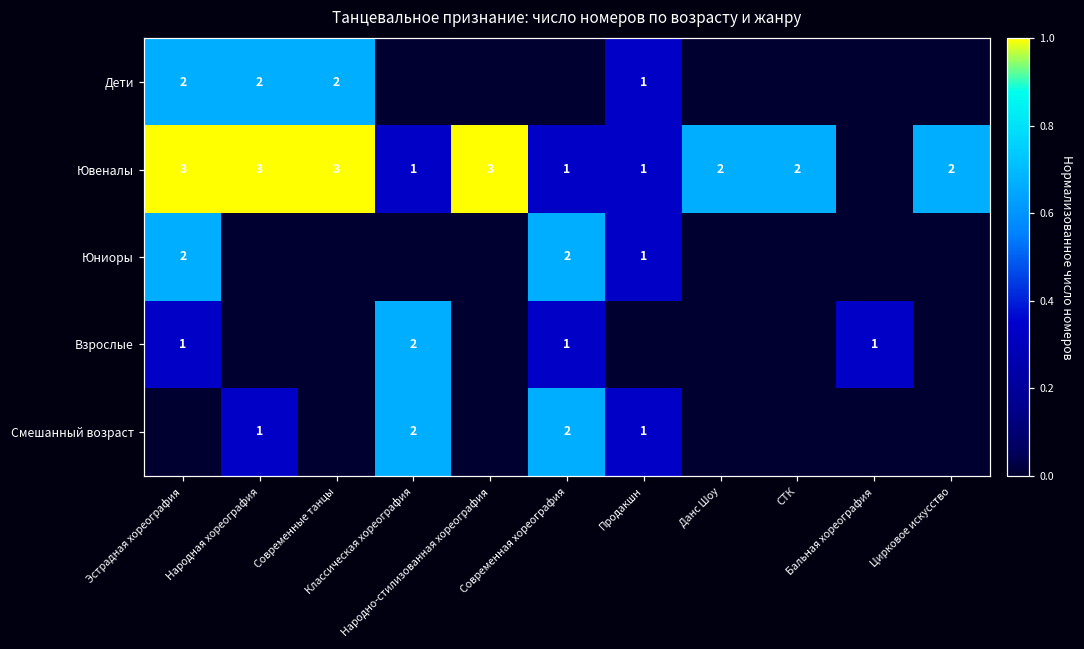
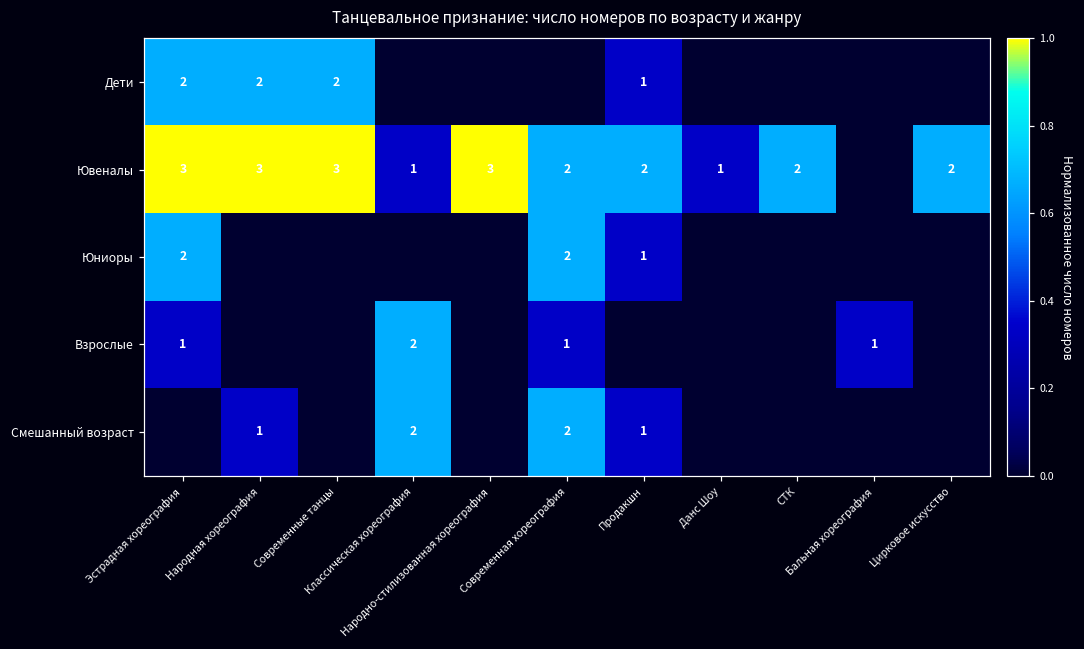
Ювеналы, Современная хореография: 1 -> 2
Ювеналы, Продакшн: 1 -> 2
Ювеналы, Данс Шоу: 2 -> 1
